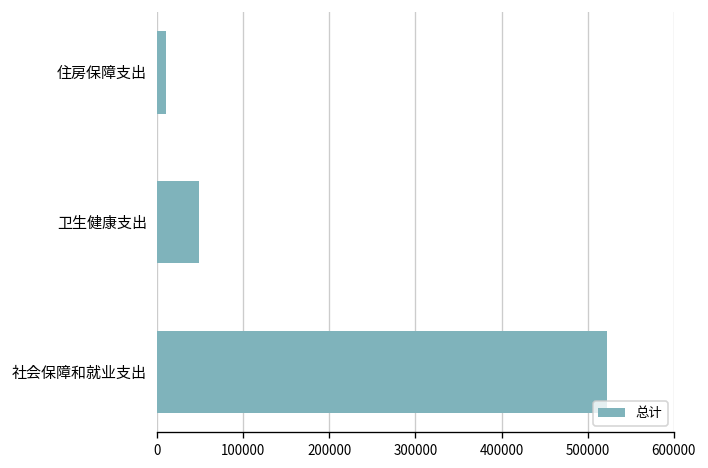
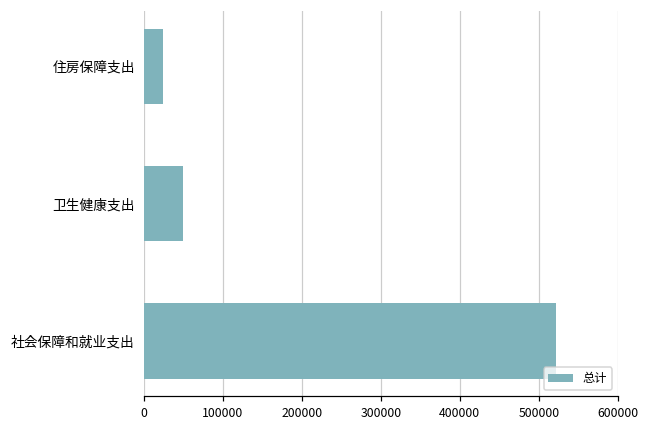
住房保障支出: 10000 -> 20000
